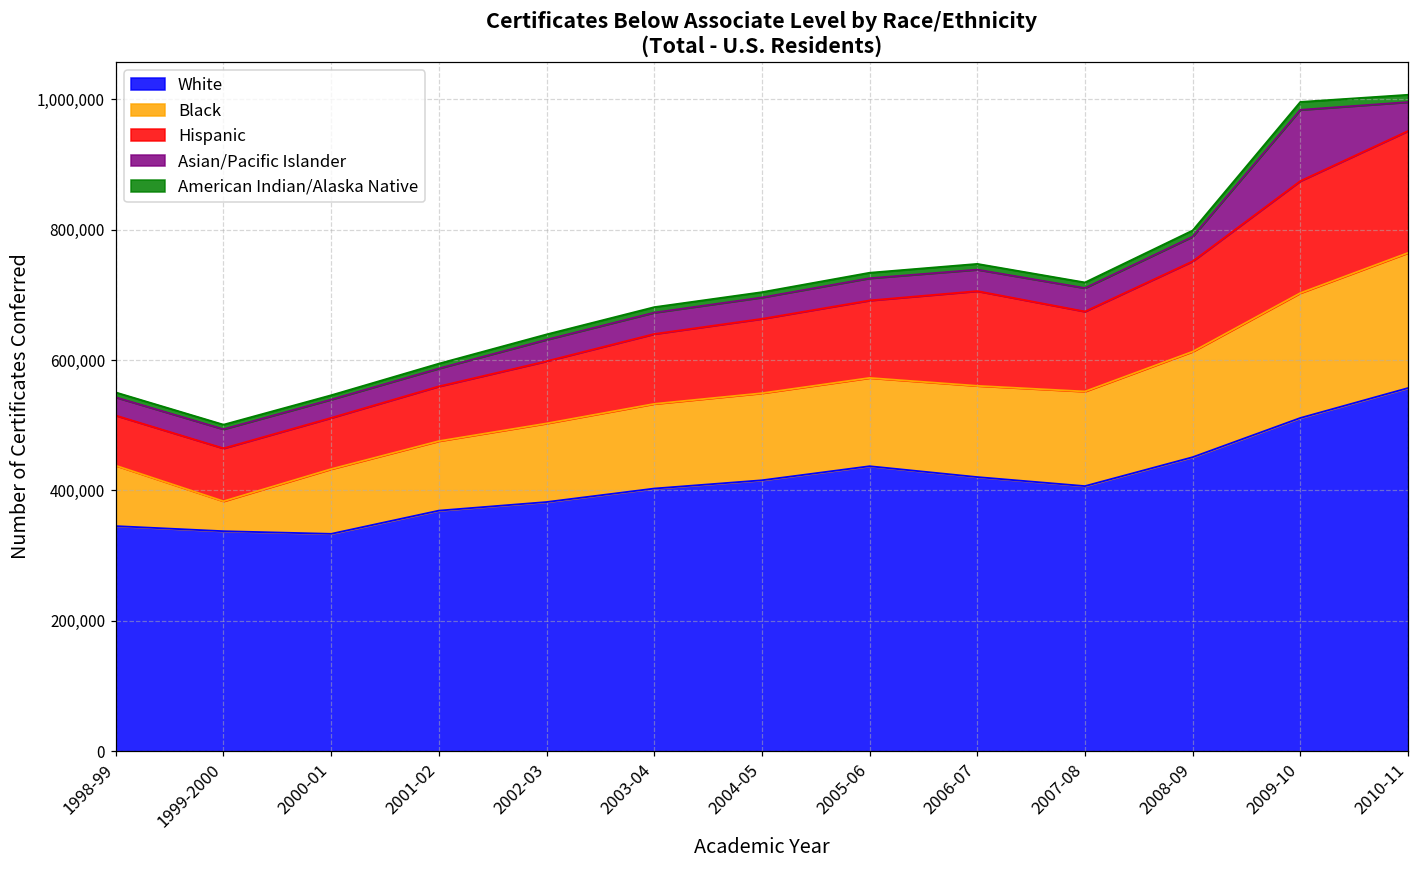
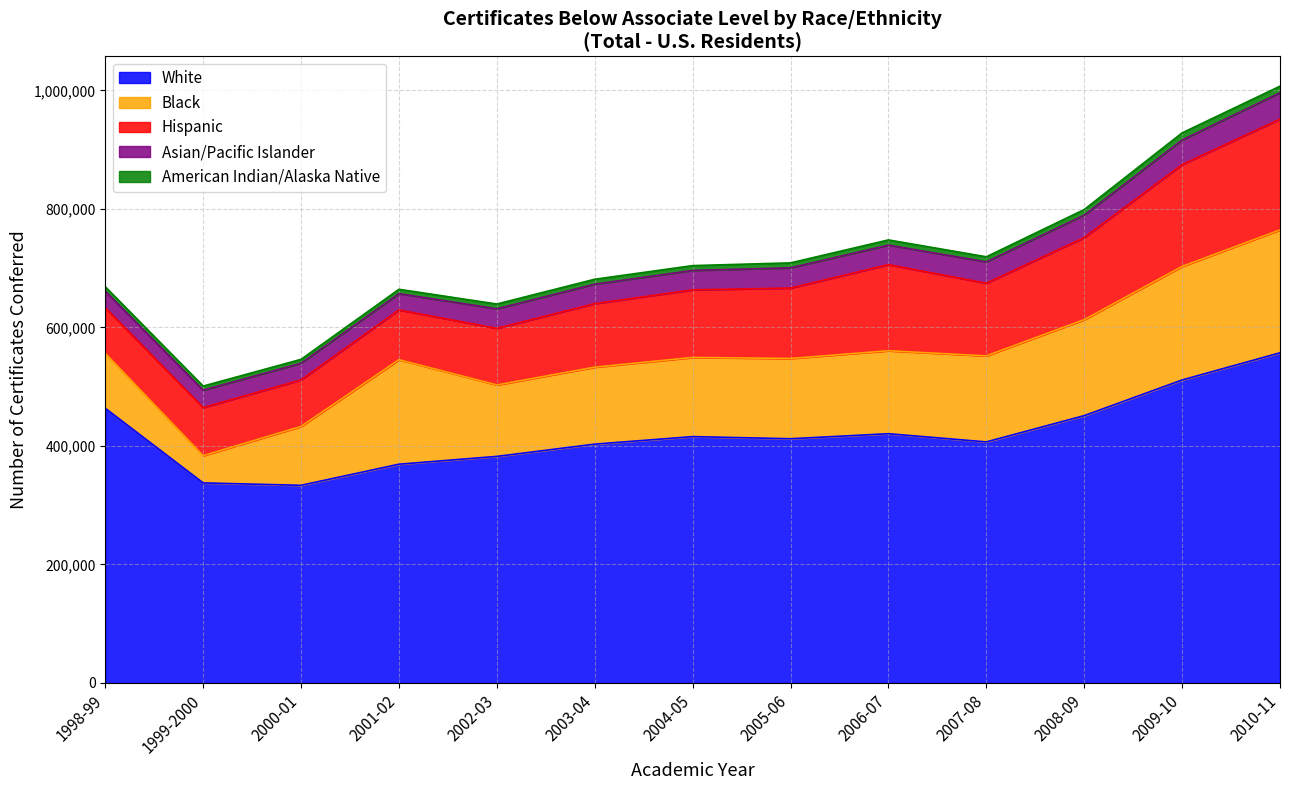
White, 1998-99: 350,000 -> 460,000
Black, 2001-02: 110,000 -> 180,000
White, 2005-06: 440,000 -> 410,000
Asian/Pacific Islander, 2009-10: 110,000 -> 40,000
